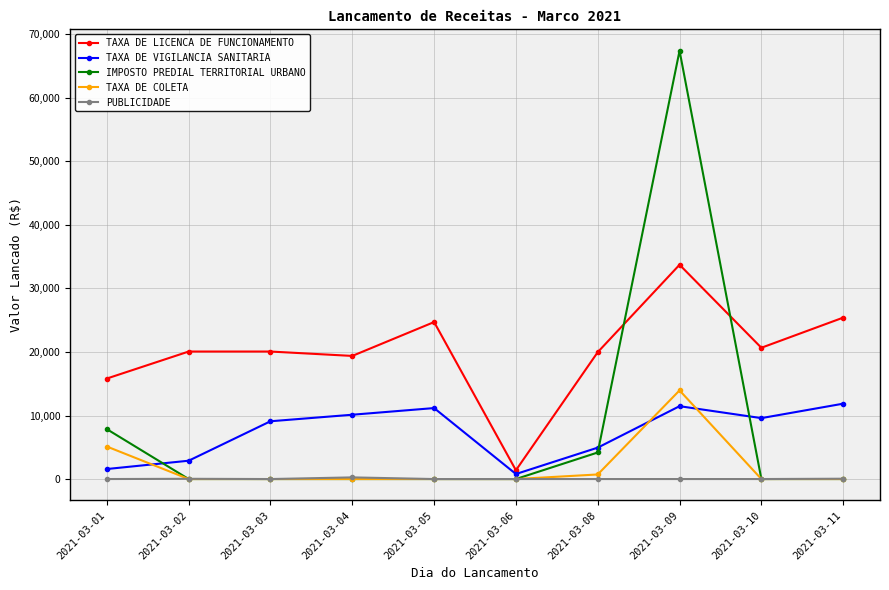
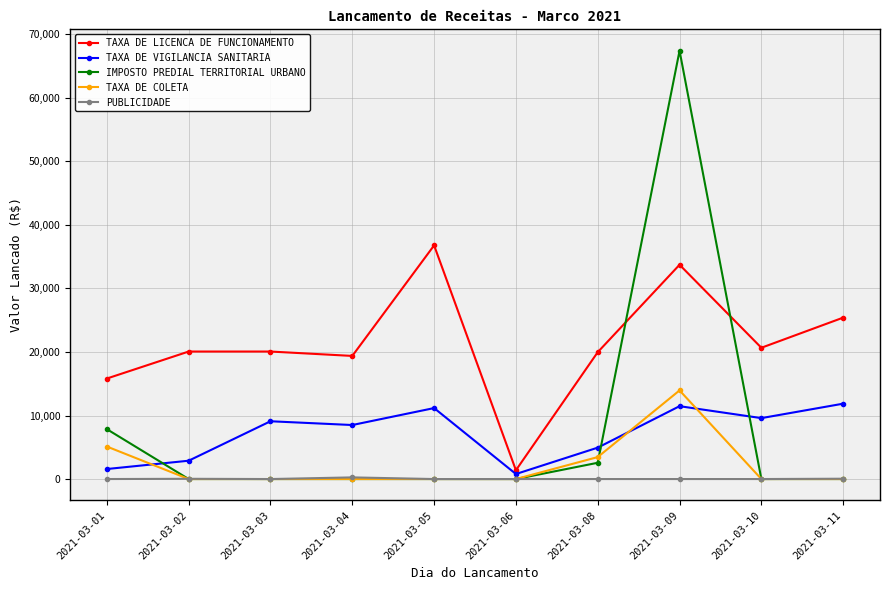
TAXA DE VIGILANCIA SANITARIA, 2021-03-04: 10,000 -> 9,000
TAXA DE LICENCA DE FUNCIONAMENTO, 2021-03-05: 25,000 -> 37,000
IMPOSTO PREDIAL TERRITORIAL URBANO, 2021-03-08: 4,000 -> 3,000
TAXA DE COLETA, 2021-03-08: 1,000 -> 3,000
